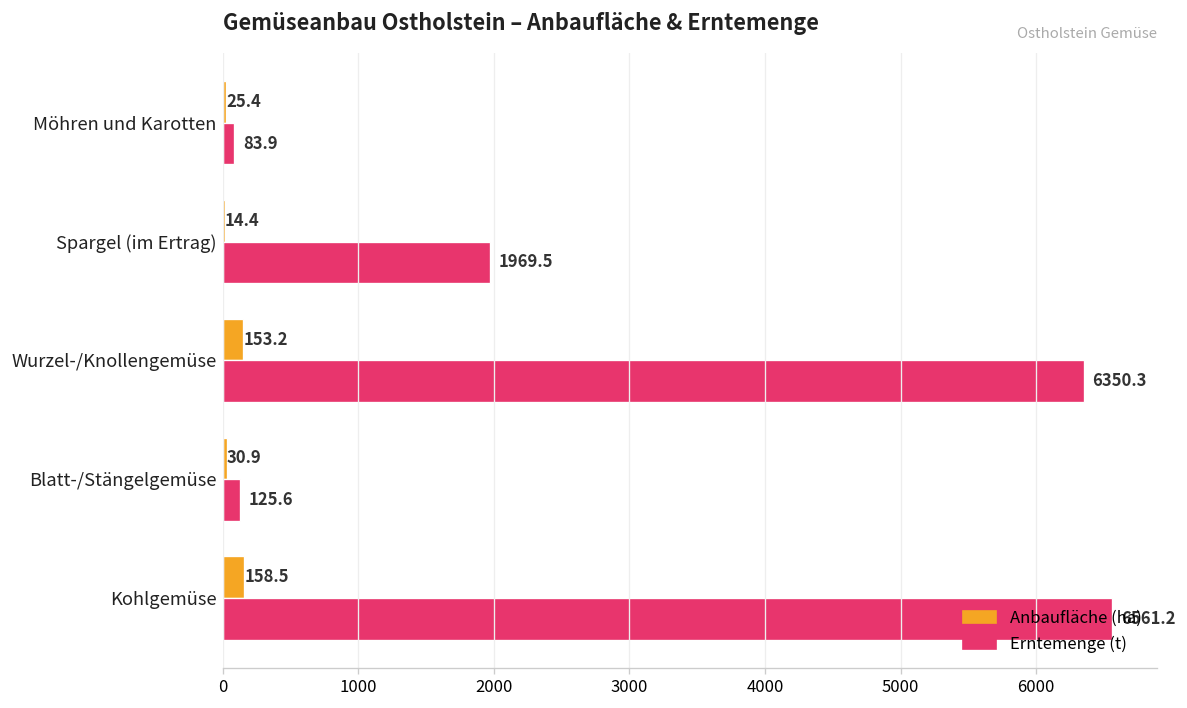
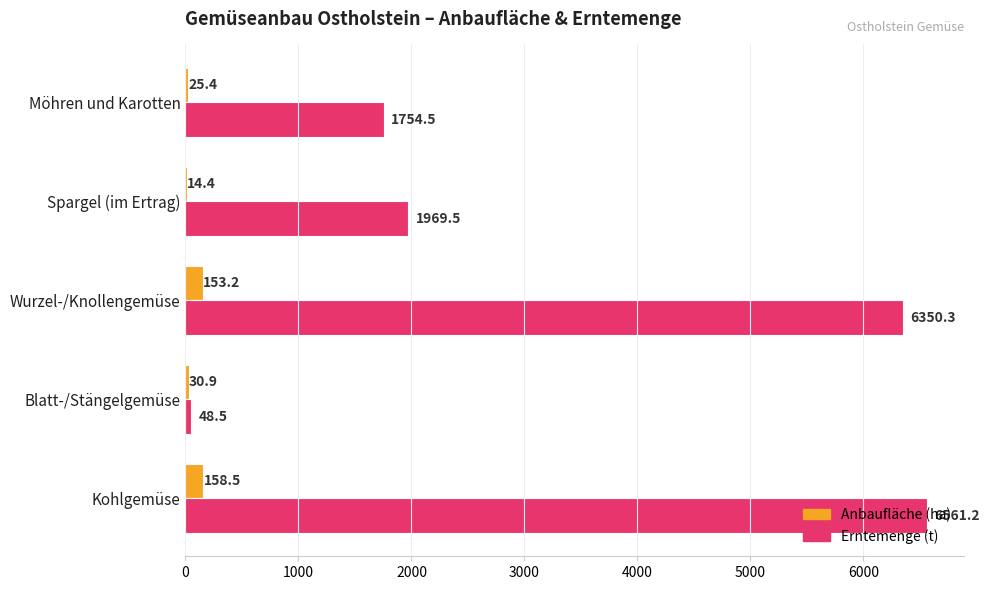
Erntemenge (t), Möhren und Karotten: 83.9 -> 1754.5
Erntemenge (t), Blatt-/Stängelgemüse: 125.6 -> 48.5
